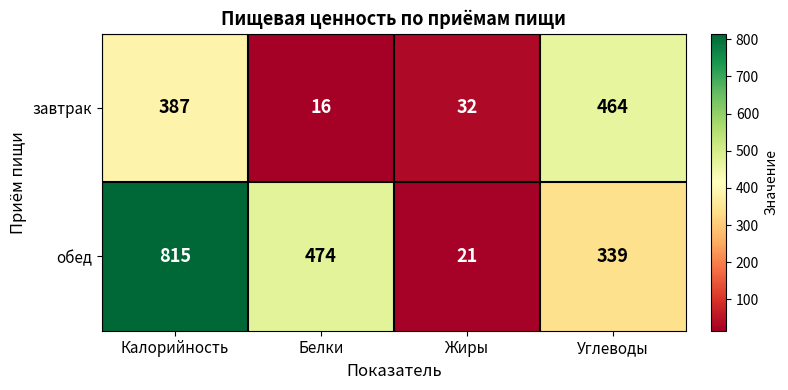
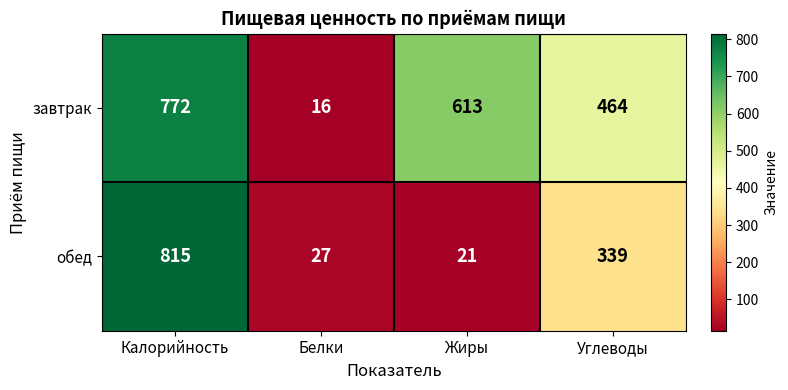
завтрак, Калорийность: 387 -> 772
завтрак, Жиры: 32 -> 613
обед, Белки: 474 -> 27
